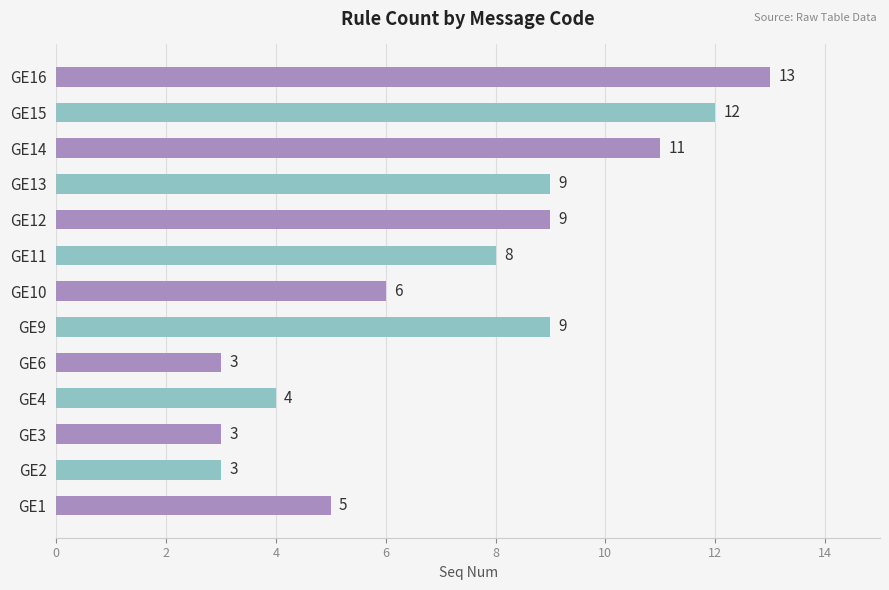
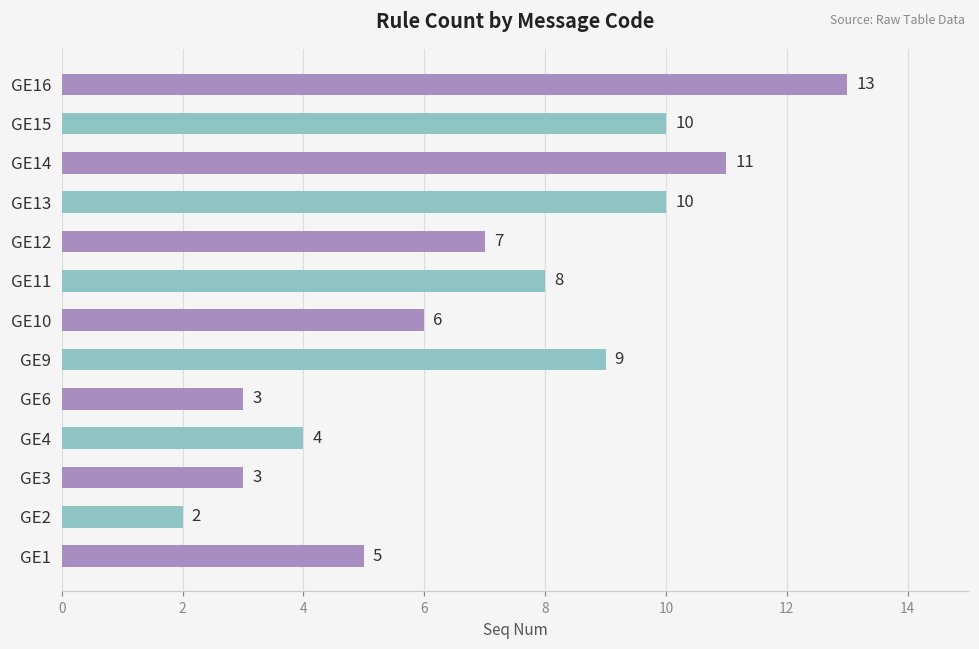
GE15: 12 -> 10
GE13: 9 -> 10
GE12: 9 -> 7
GE2: 3 -> 2
